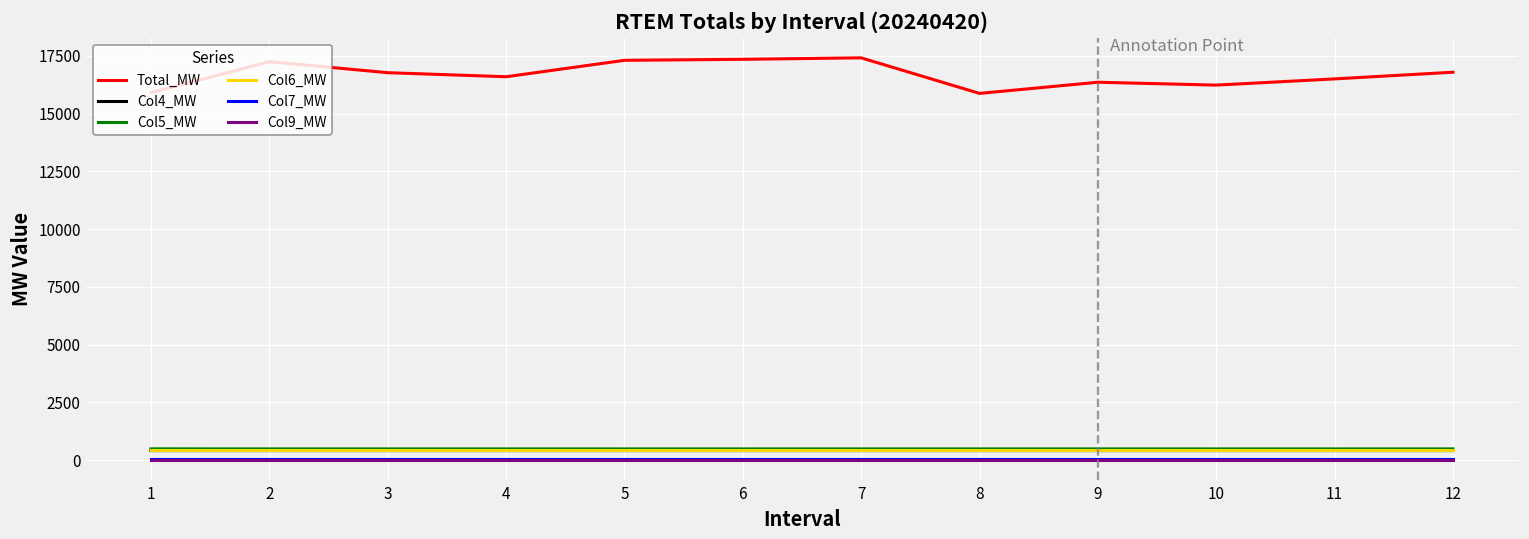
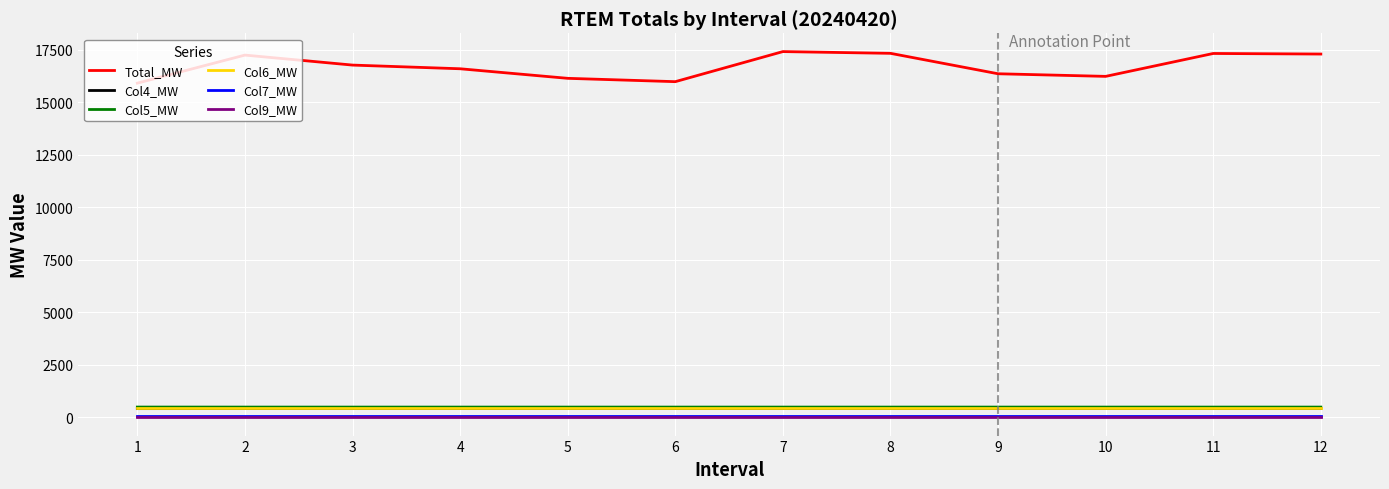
Total_MW, 5: 17300 -> 16100
Total_MW, 6: 17300 -> 16000
Total_MW, 8: 15900 -> 17300
Total_MW, 11: 16500 -> 17300
Total_MW, 12: 16800 -> 17300
